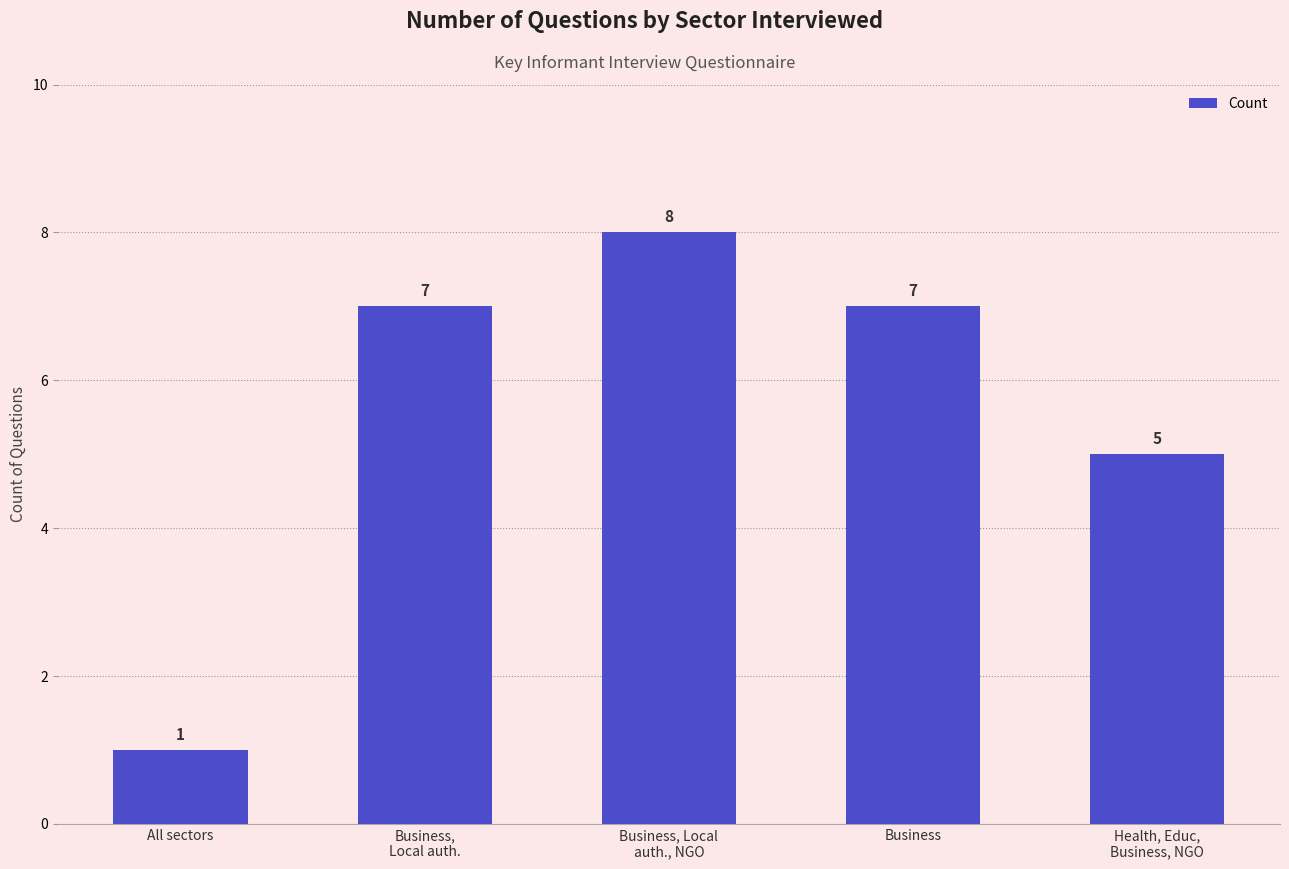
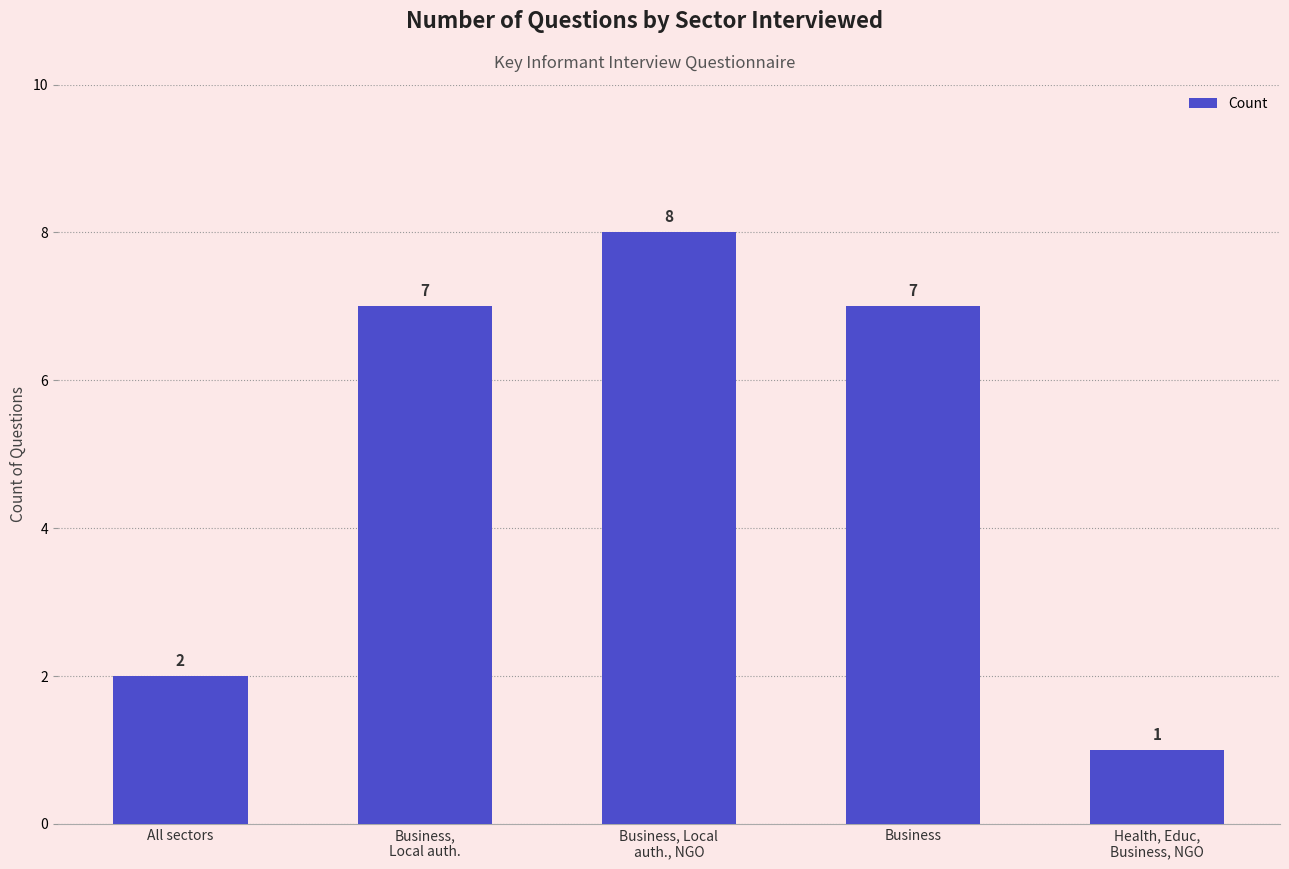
All sectors: 1 -> 2
Health, Educ, Business, NGO: 5 -> 1
